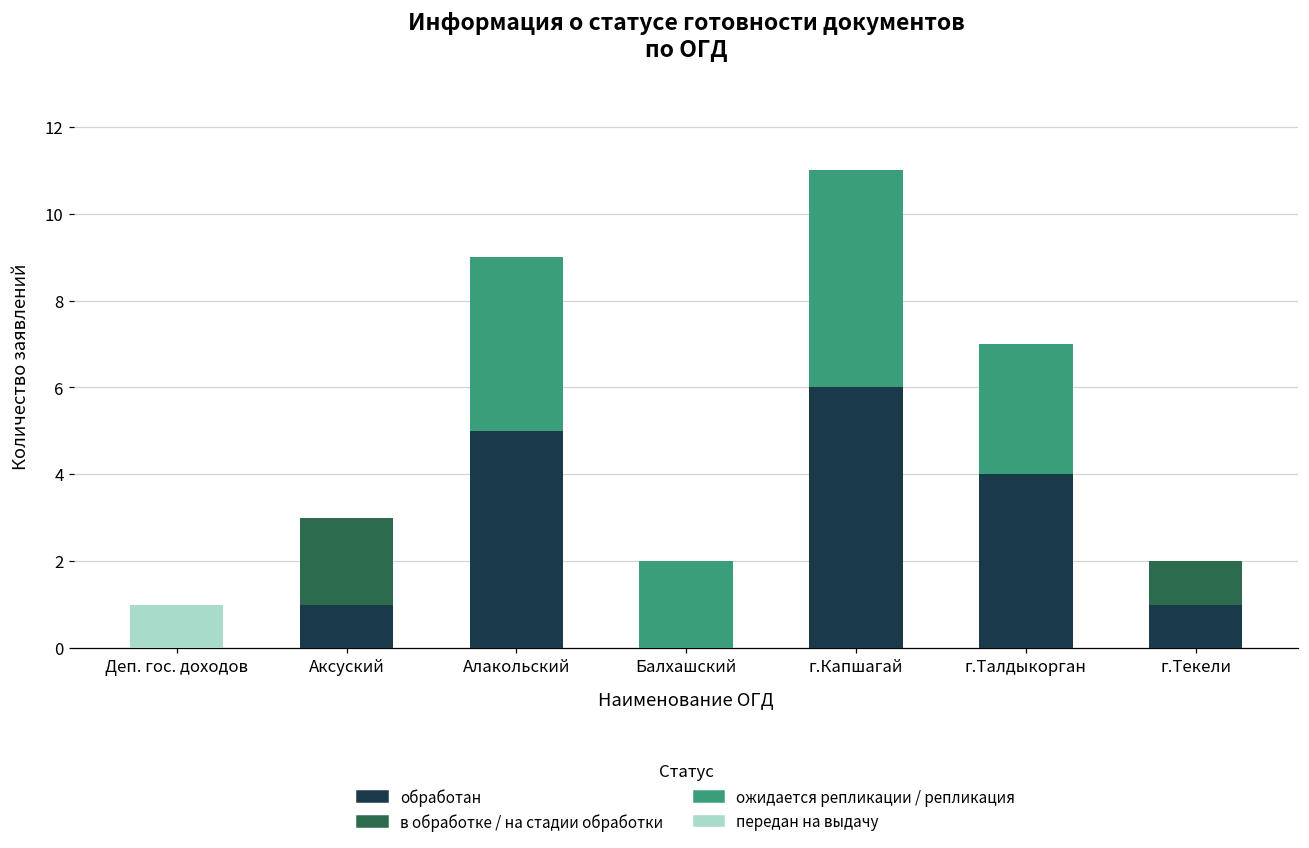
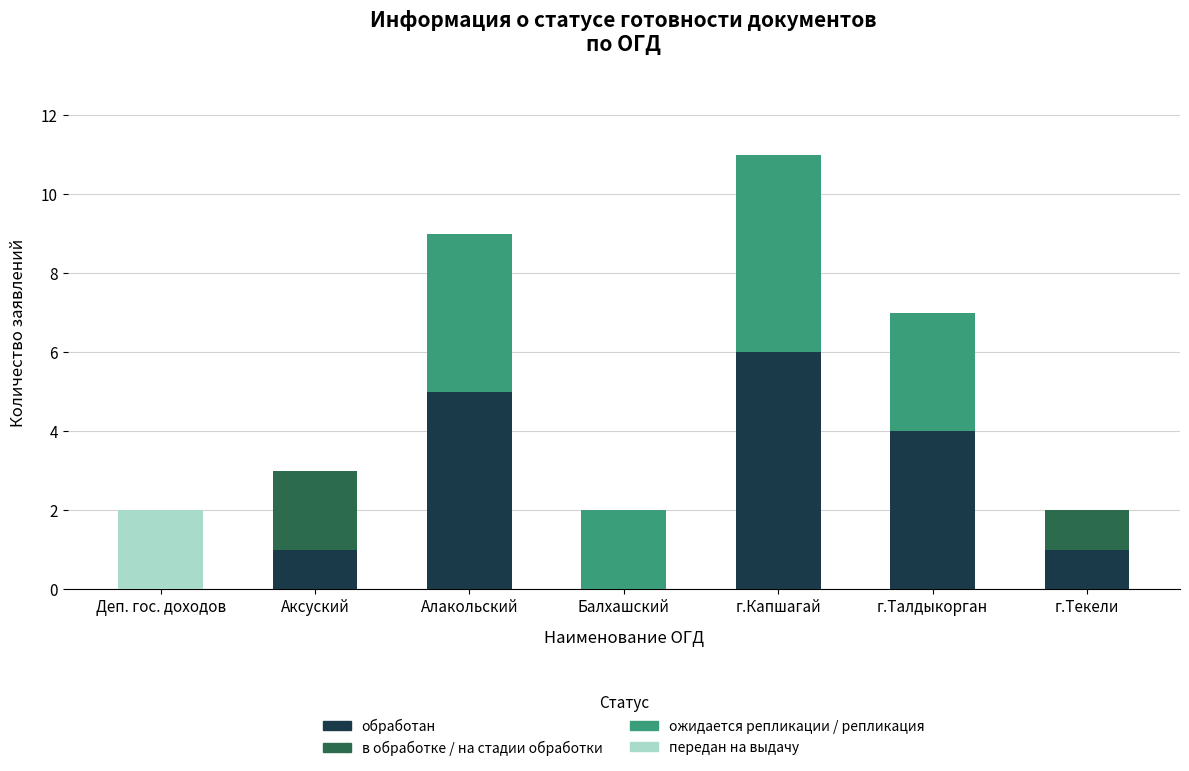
передан на выдачу, Деп. гос. доходов: 1 -> 2
